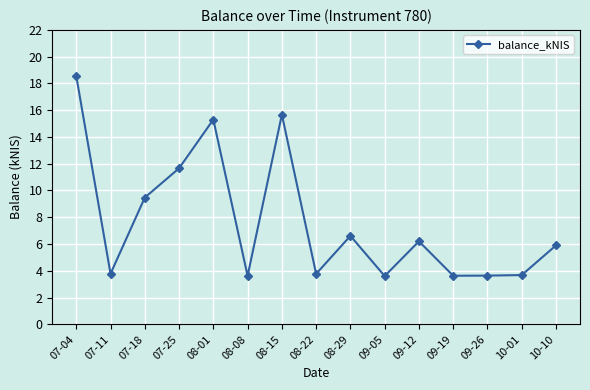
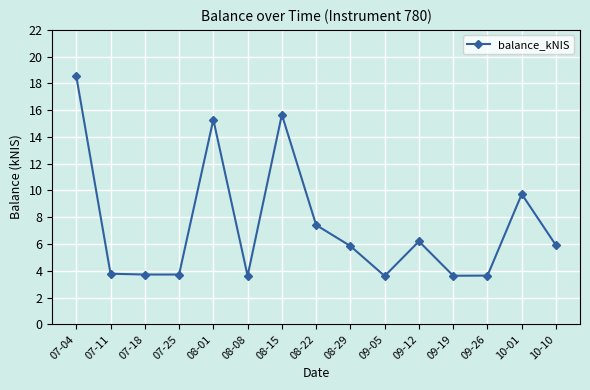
07-18: 9.5 -> 3.7
07-25: 11.7 -> 3.7
08-22: 3.8 -> 7.4
08-29: 6.6 -> 5.9
10-01: 3.7 -> 9.7
